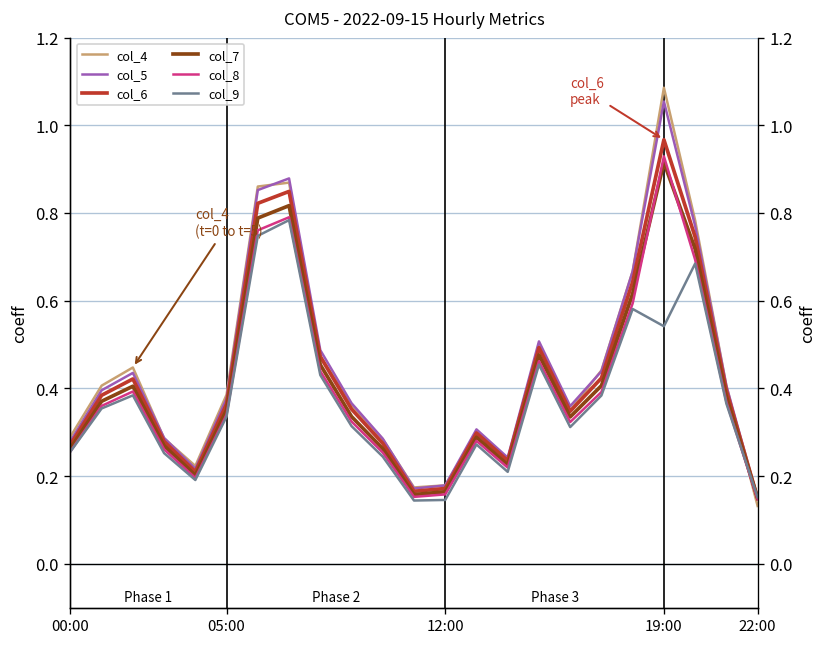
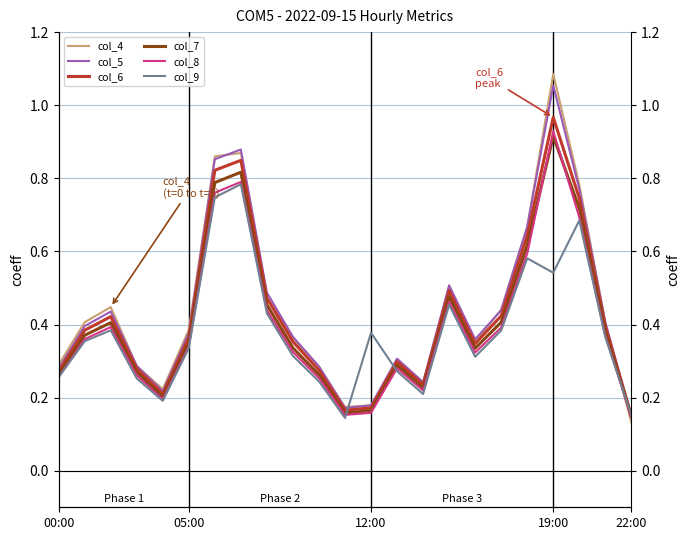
col_9, 12:00: 0.15 -> 0.38
